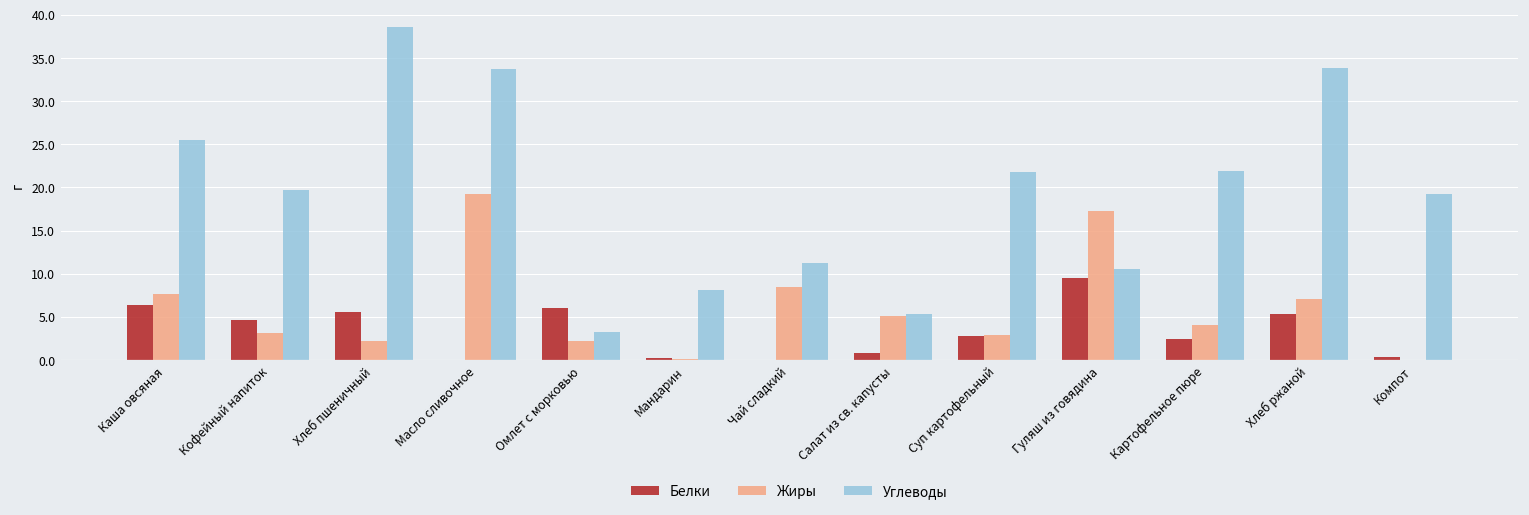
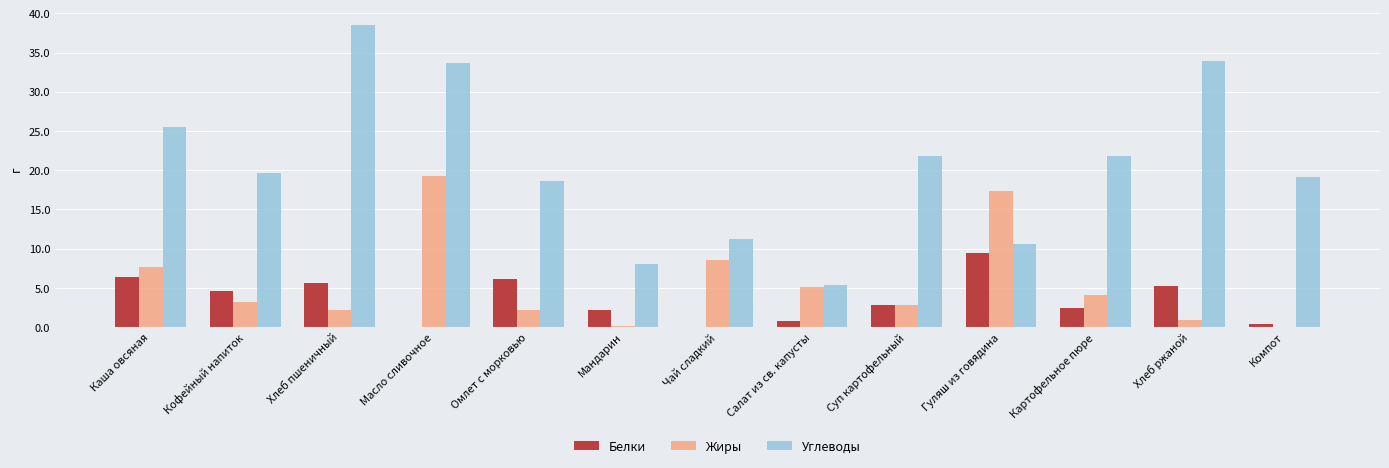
Углеводы, Омлет с морковью: 3 -> 19
Белки, Мандарин: 0 -> 2
Жиры, Хлеб ржаной: 7 -> 1
